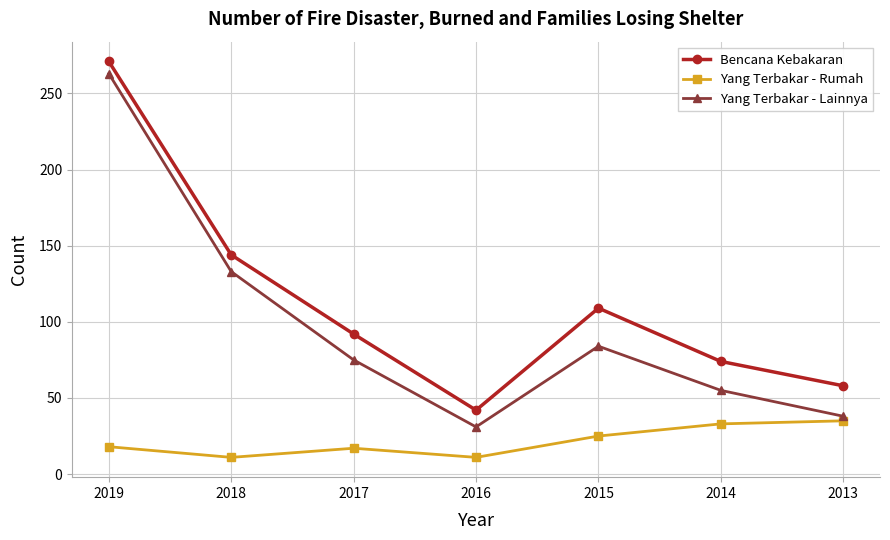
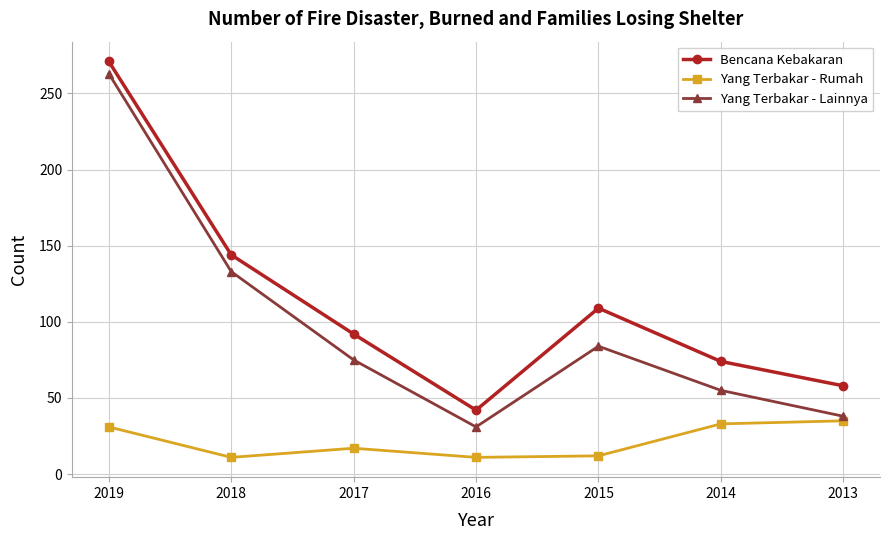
Yang Terbakar - Rumah, 2019: 18 -> 31
Yang Terbakar - Rumah, 2015: 25 -> 12
